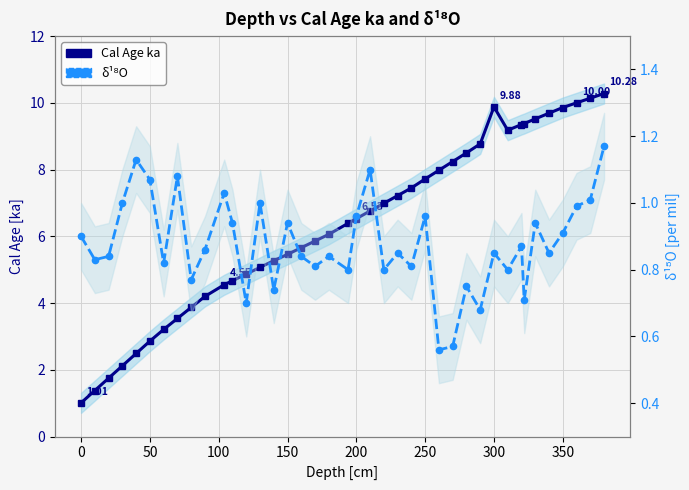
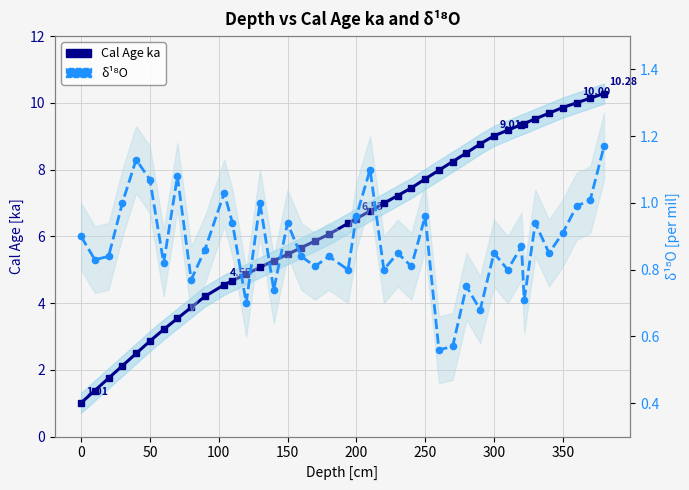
Cal Age ka, 300: 9.88 -> 9.01
